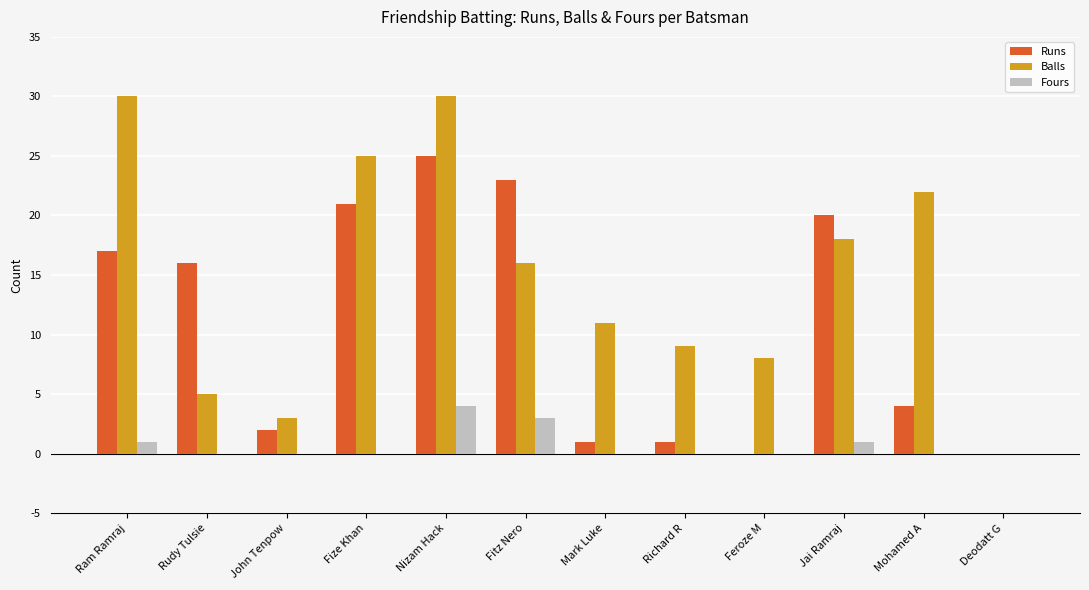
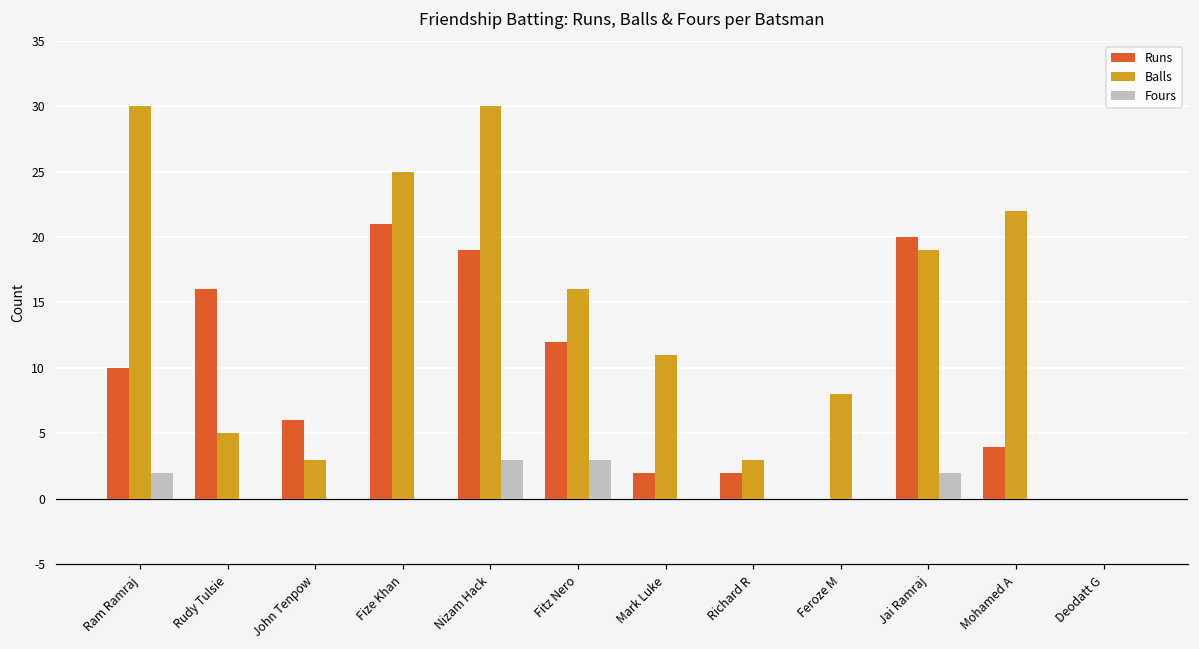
Runs, Ram Ramraj: 17 -> 10
Fours, Ram Ramraj: 1 -> 2
Runs, John Tenpow: 2 -> 6
Runs, Nizam Hack: 25 -> 19
Fours, Nizam Hack: 4 -> 3
Runs, Fitz Nero: 23 -> 12
Runs, Mark Luke: 1 -> 2
Runs, Richard R: 1 -> 2
Balls, Richard R: 9 -> 3
Balls, Jai Ramraj: 18 -> 19
Fours, Jai Ramraj: 1 -> 2
